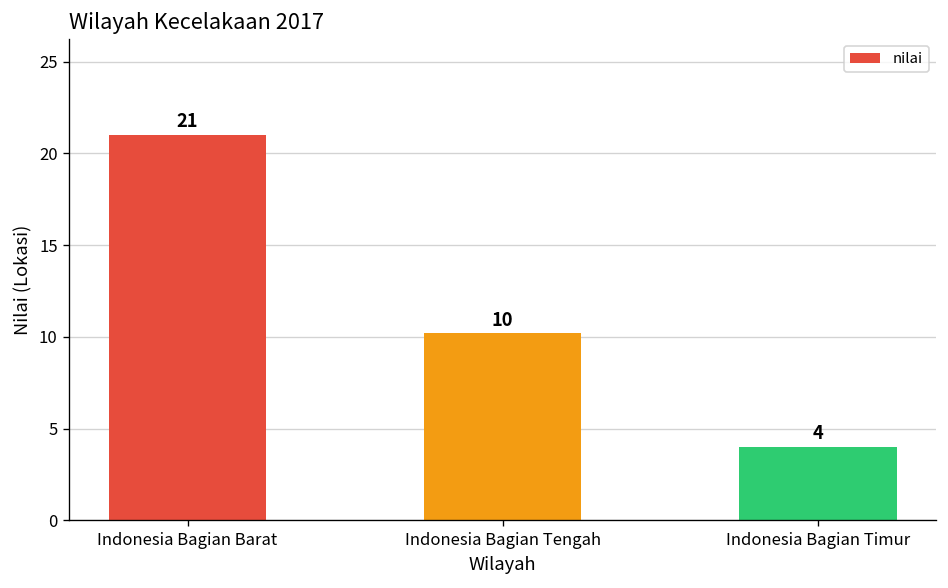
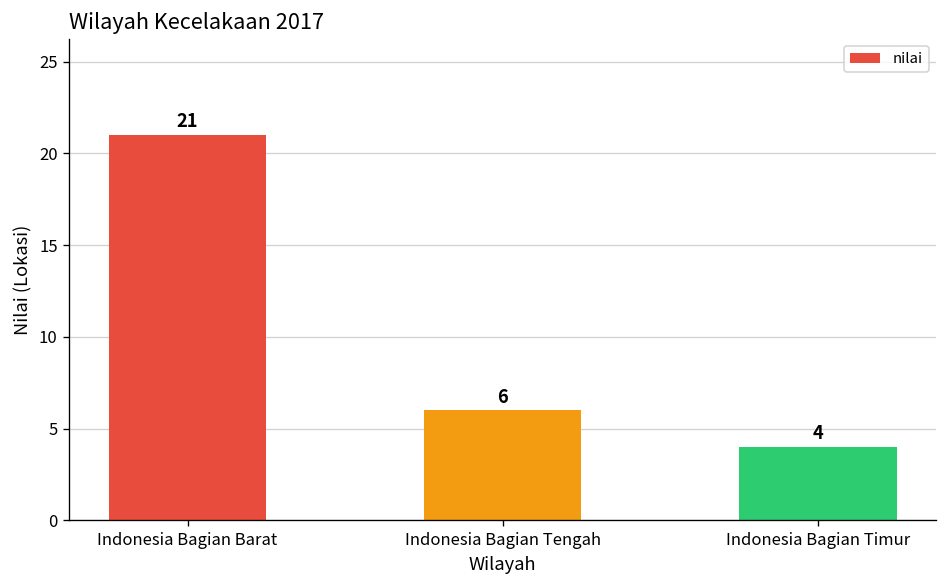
Indonesia Bagian Tengah: 10 -> 6
